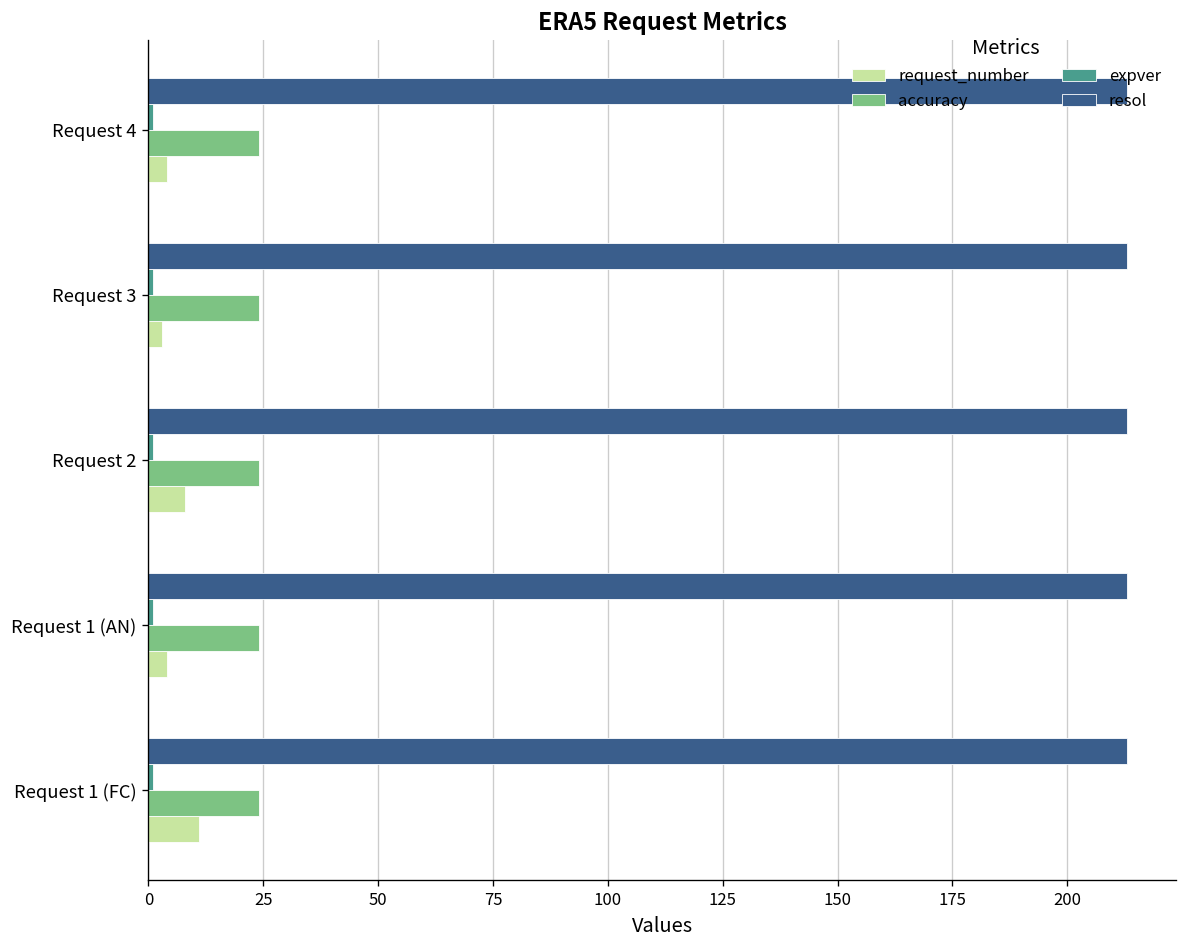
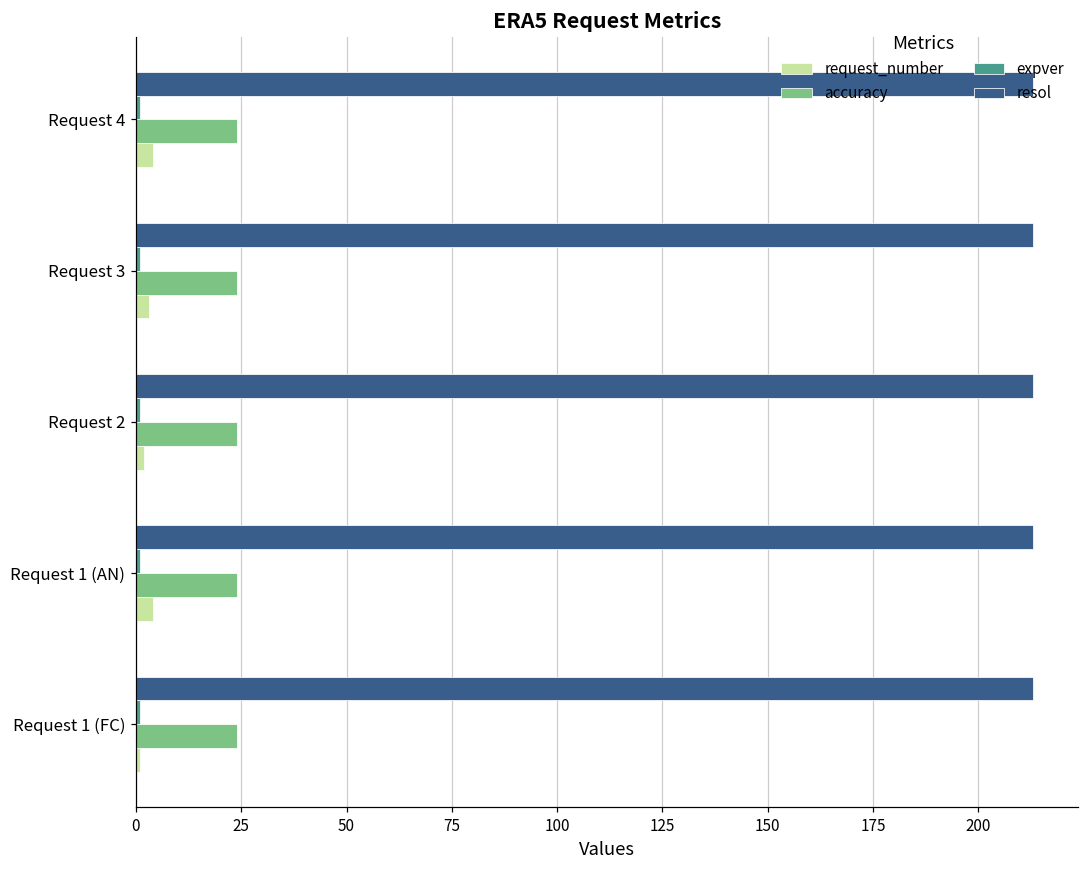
request_number, Request 2: 8 -> 2
request_number, Request 1 (FC): 11 -> 1
